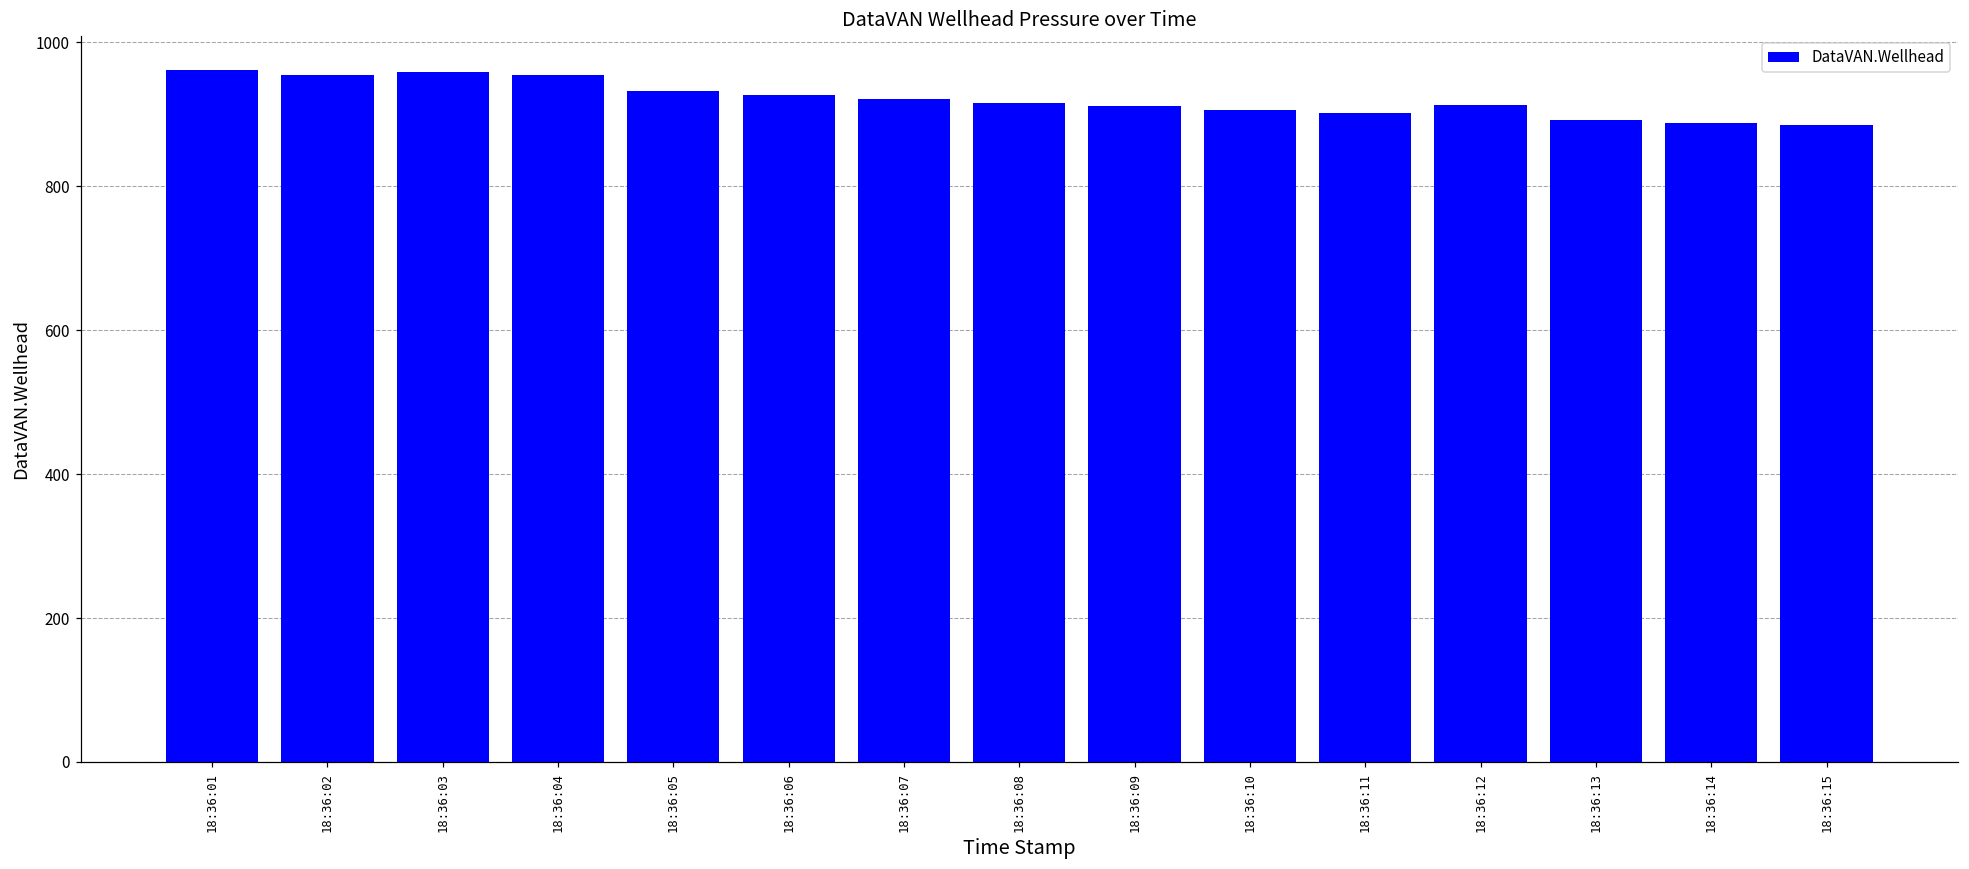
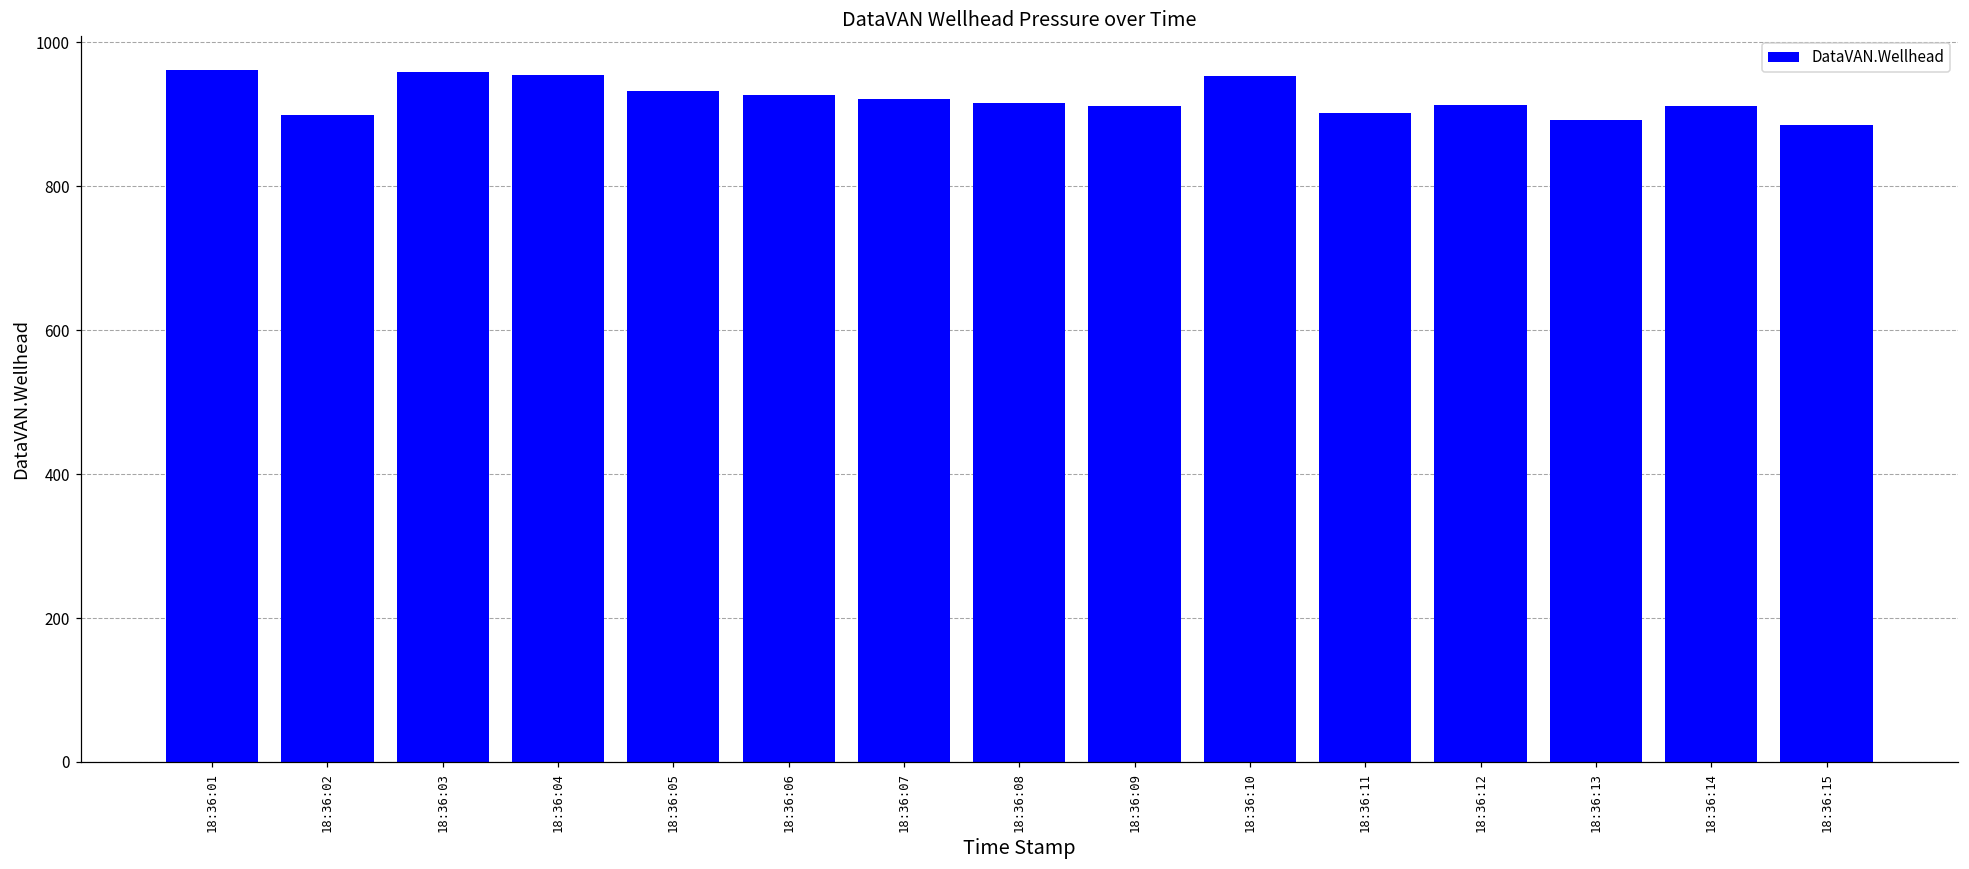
18:36:02: 950 -> 900
18:36:10: 910 -> 950
18:36:14: 890 -> 910
